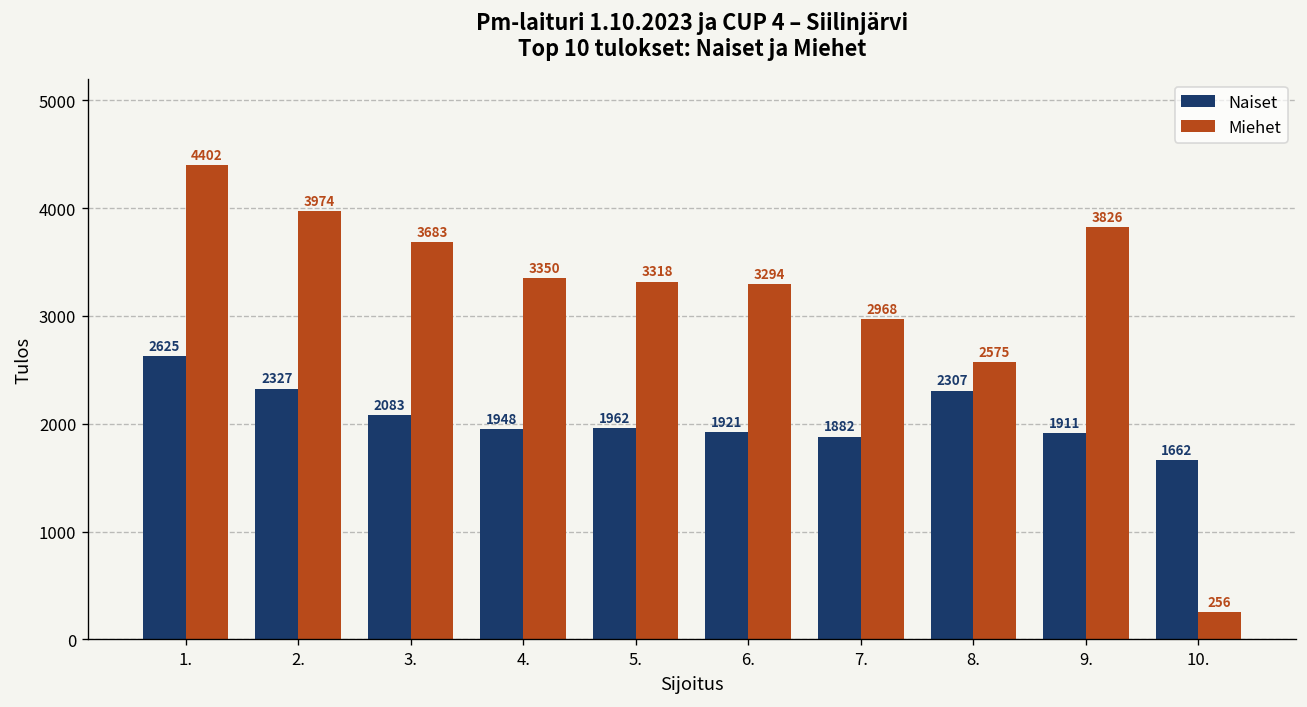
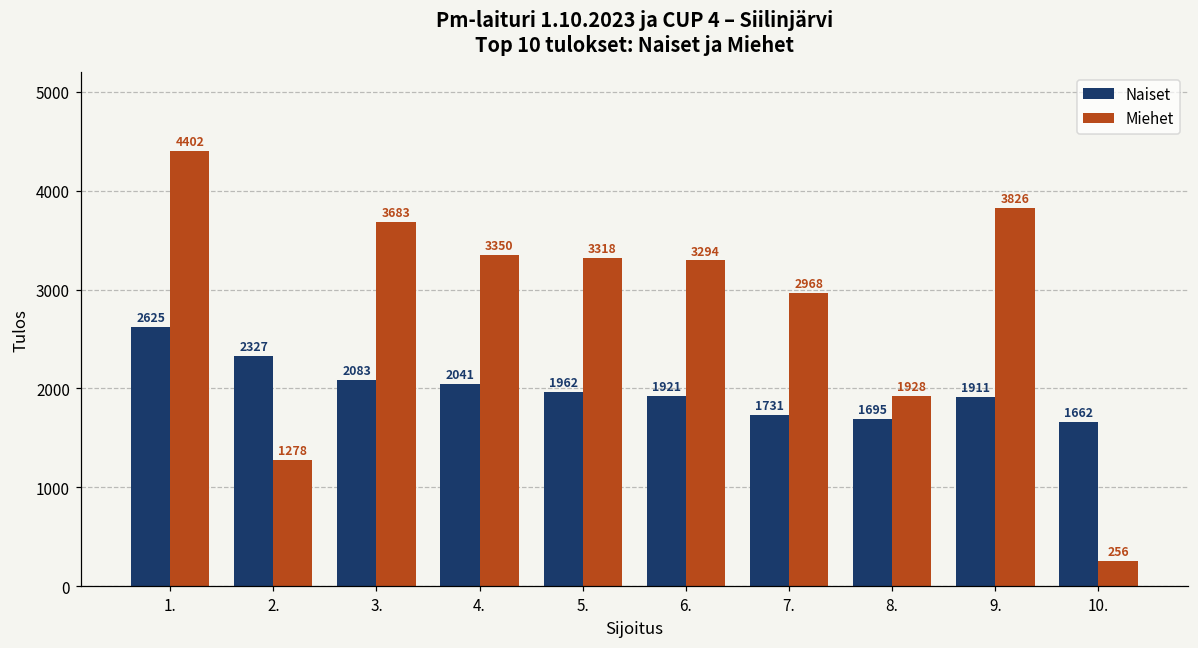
Miehet, 2.: 3974 -> 1278
Naiset, 4.: 1948 -> 2041
Naiset, 7.: 1882 -> 1731
Naiset, 8.: 2307 -> 1695
Miehet, 8.: 2575 -> 1928
